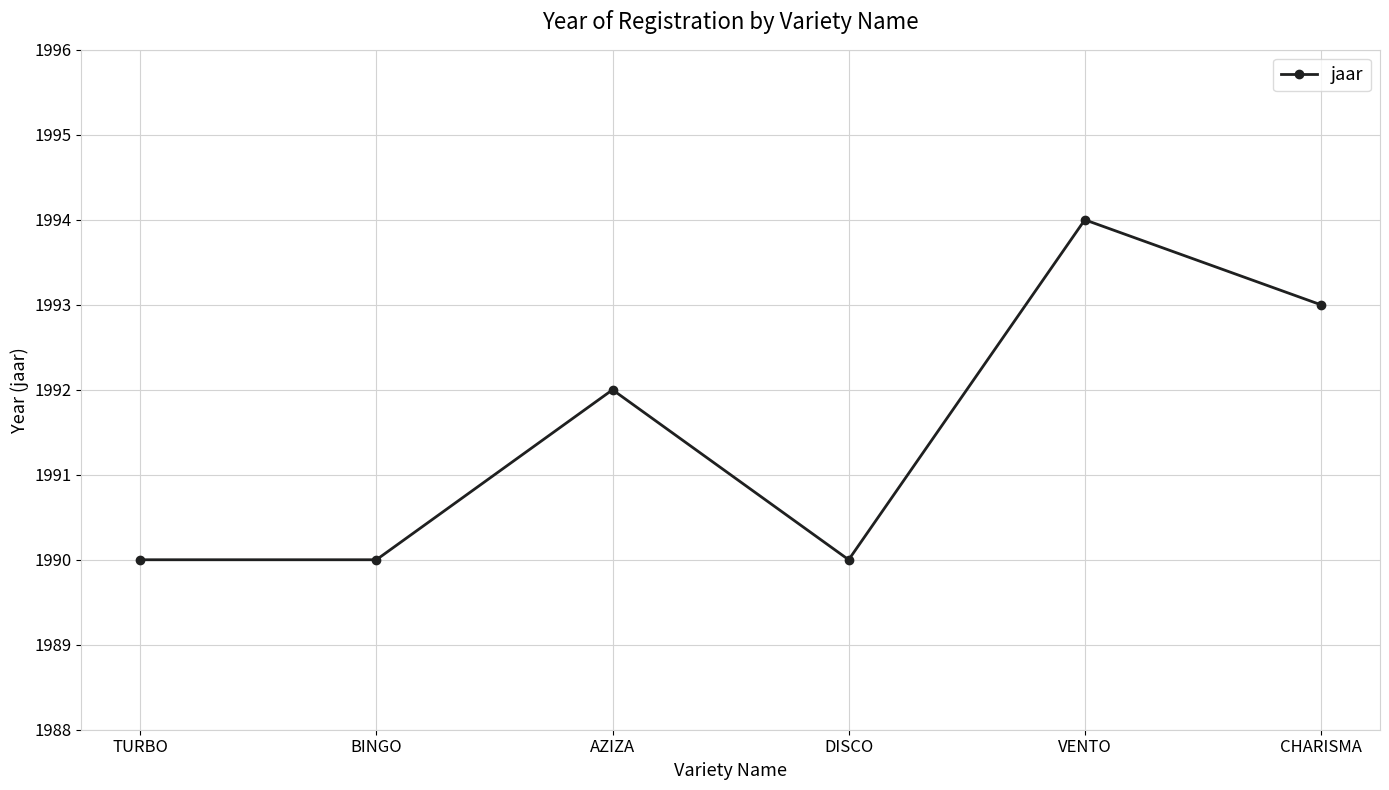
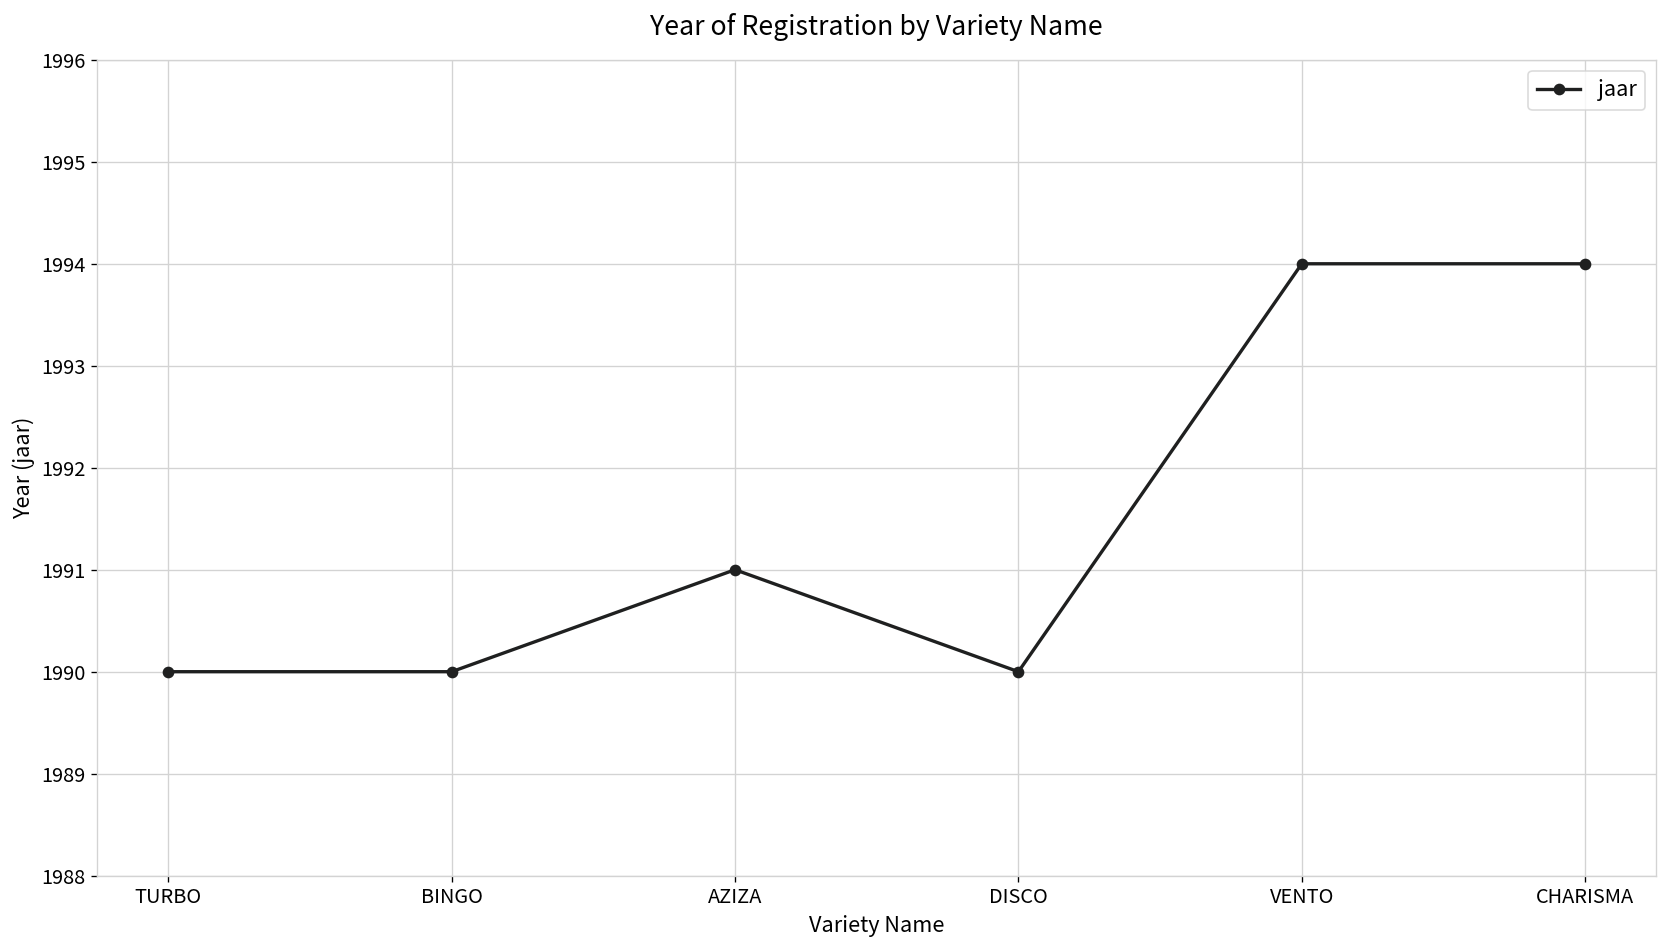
AZIZA: 1992 -> 1991
CHARISMA: 1993 -> 1994
